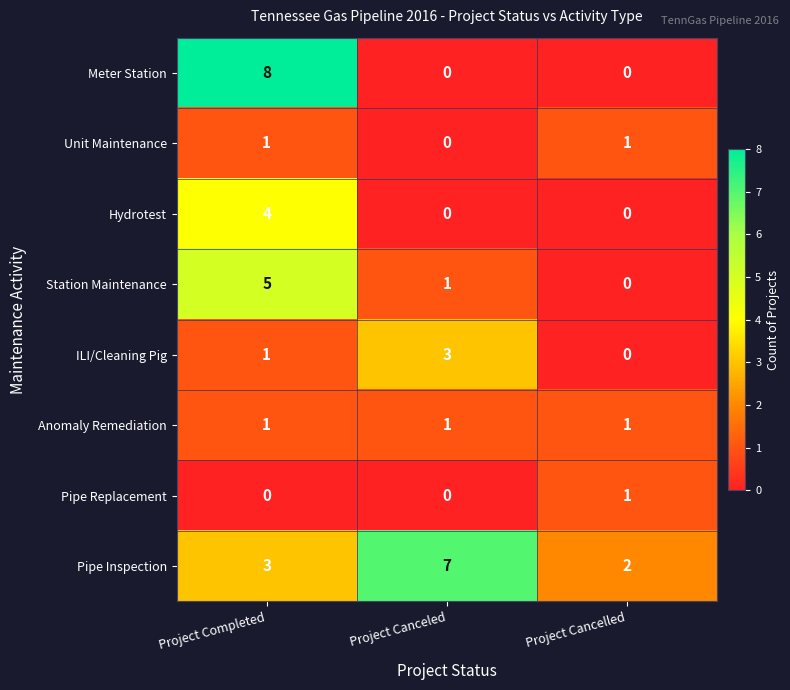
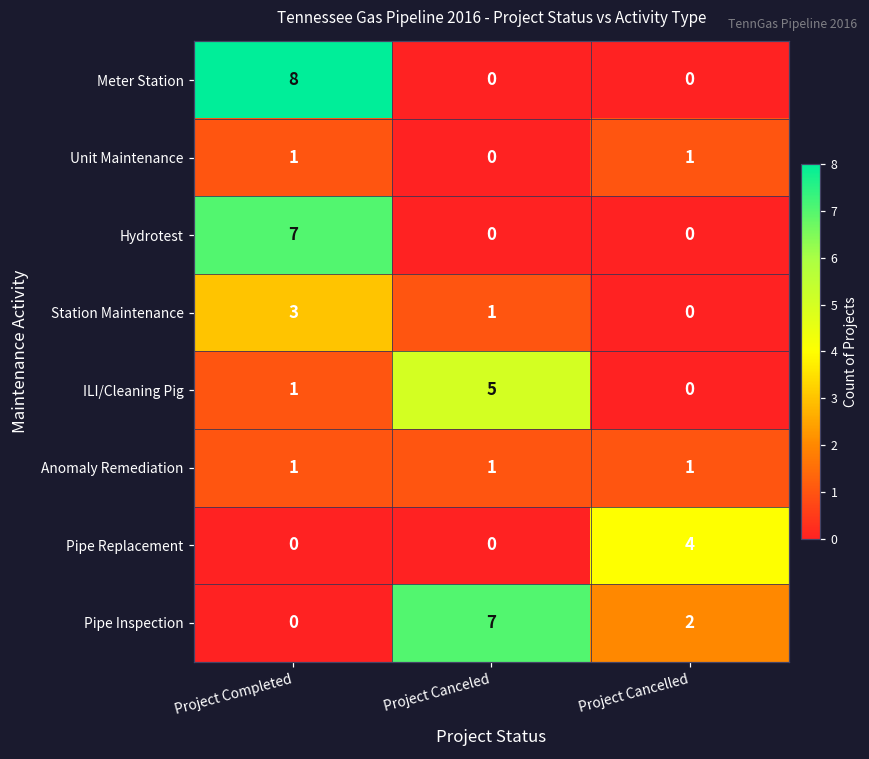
Hydrotest, Project Completed: 4 -> 7
Station Maintenance, Project Completed: 5 -> 3
ILI/Cleaning Pig, Project Canceled: 3 -> 5
Pipe Replacement, Project Cancelled: 1 -> 4
Pipe Inspection, Project Completed: 3 -> 0
